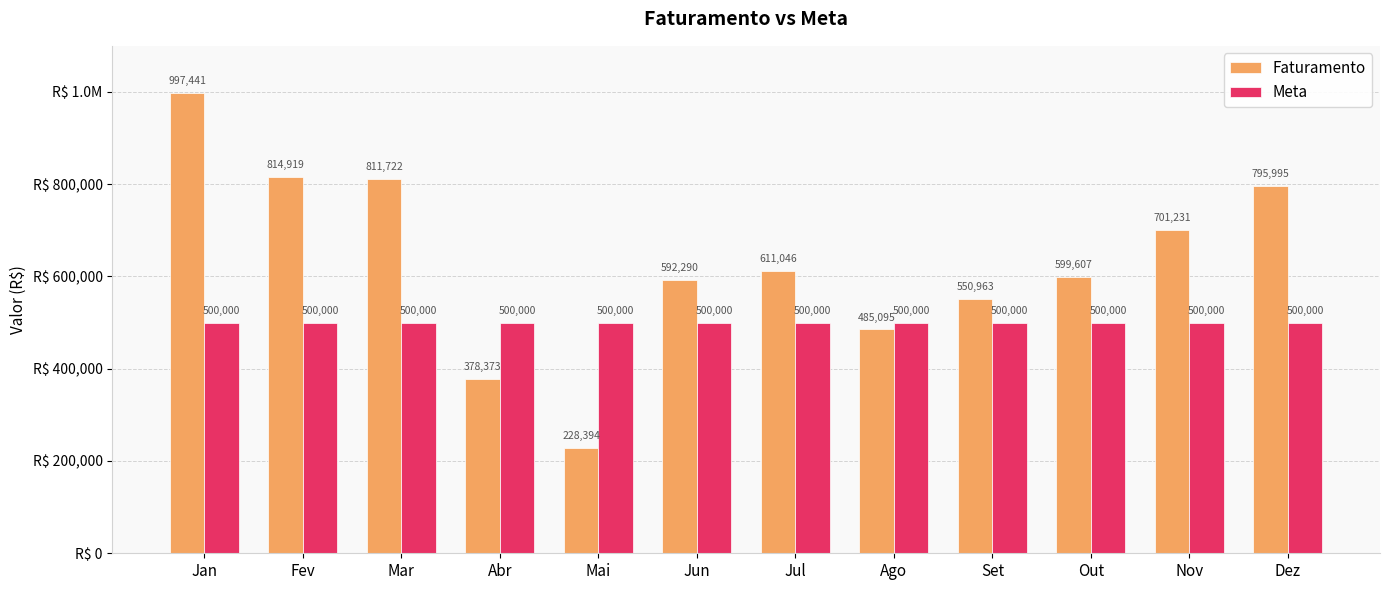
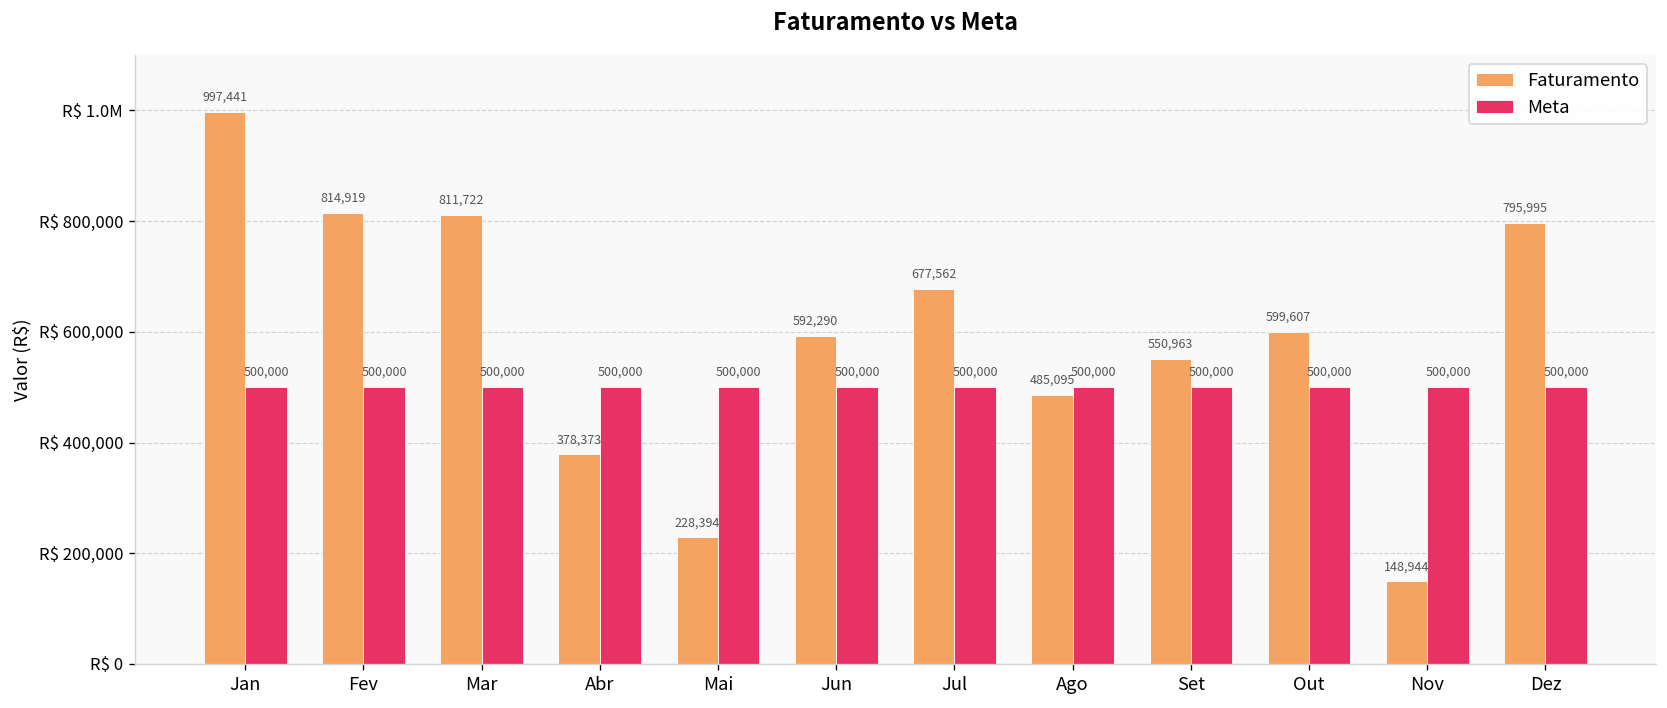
Faturamento, Jul: 611,046 -> 677,562
Faturamento, Nov: 701,231 -> 148,944
